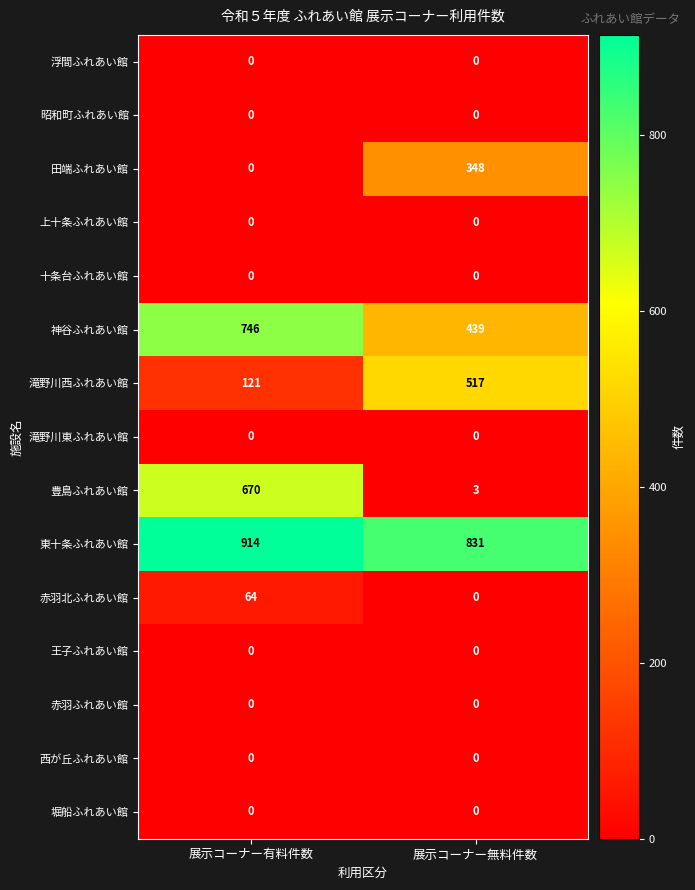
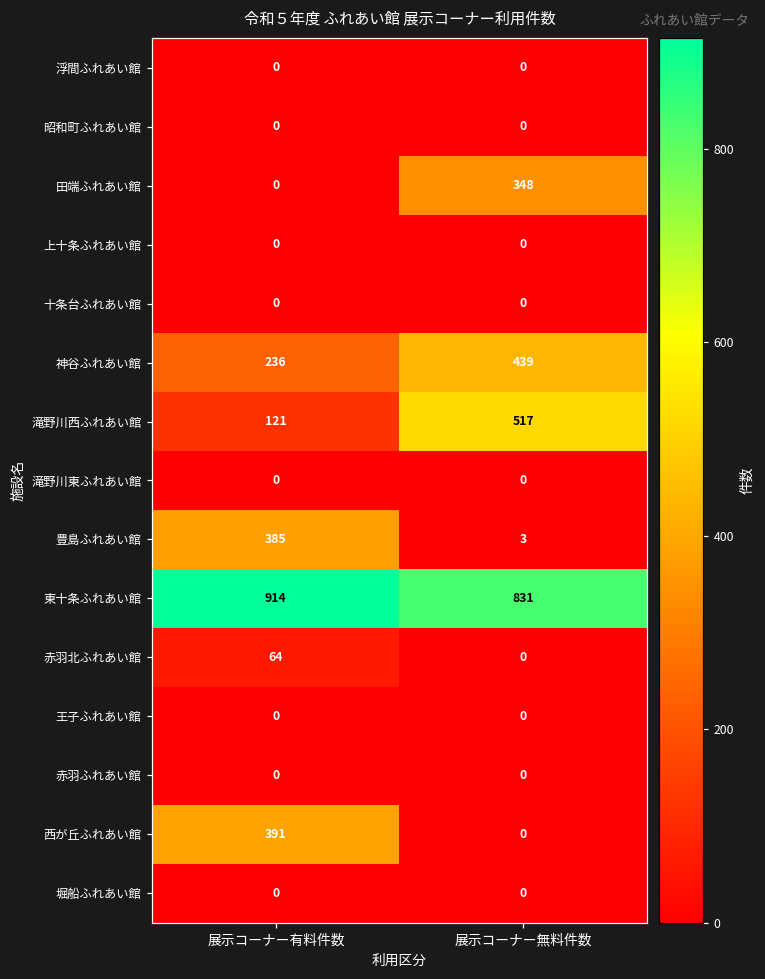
神谷ふれあい館, 展示コーナー有料件数: 746 -> 236
豊島ふれあい館, 展示コーナー有料件数: 670 -> 385
西が丘ふれあい館, 展示コーナー有料件数: 0 -> 391
